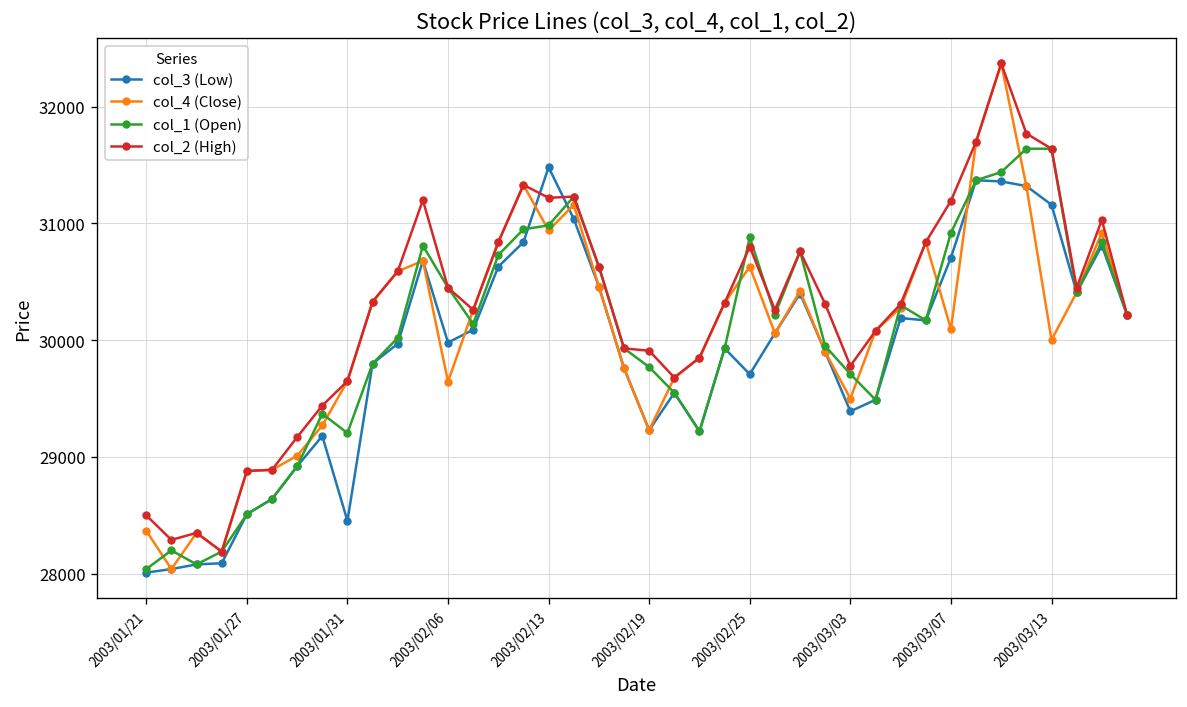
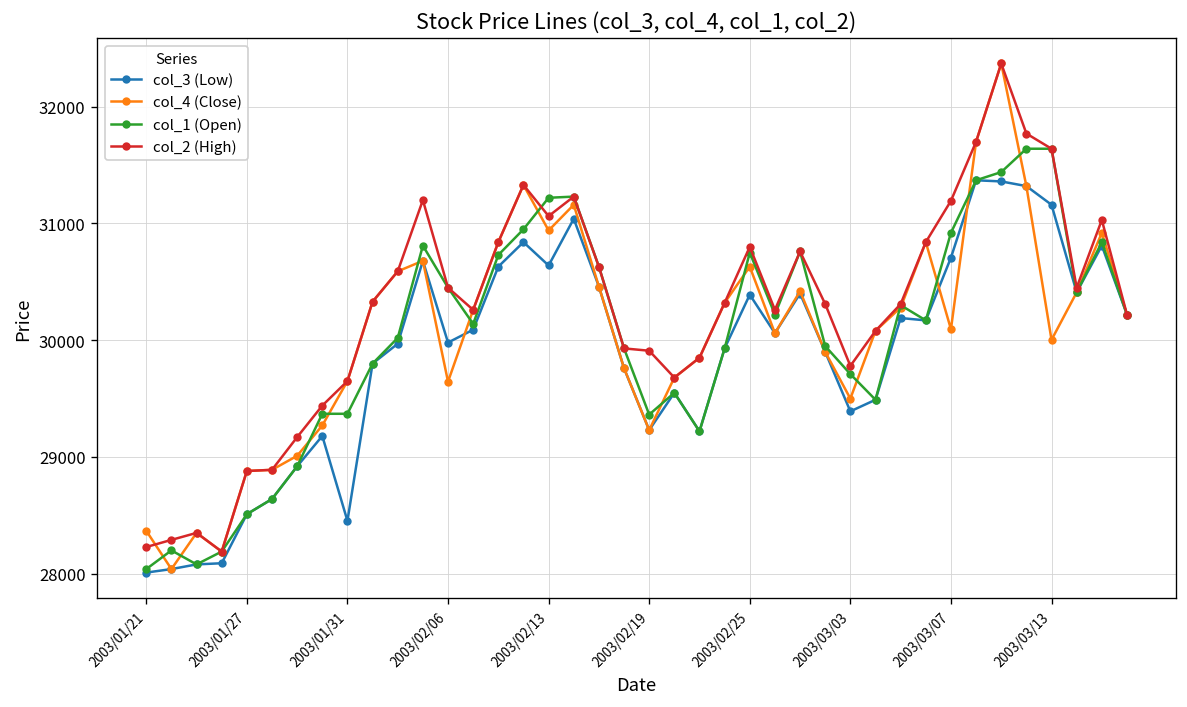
col_2 (High), 2003/01/21: 28500 -> 28200
col_1 (Open), 2003/01/31: 29200 -> 29400
col_3 (Low), 2003/02/13: 31500 -> 30600
col_1 (Open), 2003/02/13: 31000 -> 31200
col_2 (High), 2003/02/13: 31200 -> 31100
col_1 (Open), 2003/02/19: 29800 -> 29400
col_3 (Low), 2003/02/25: 29700 -> 30400
col_1 (Open), 2003/02/25: 30900 -> 30800
